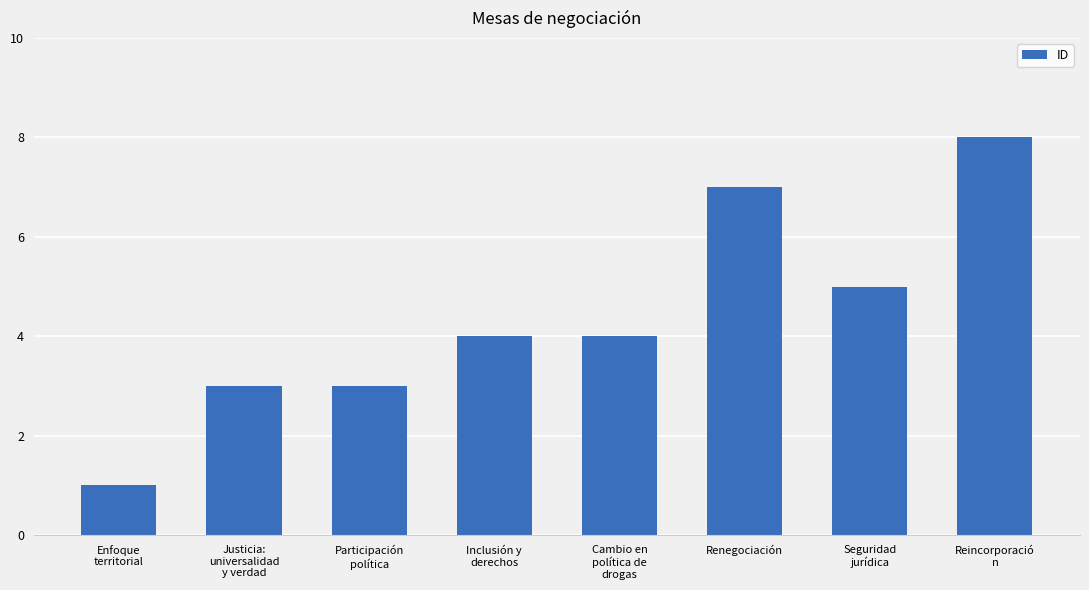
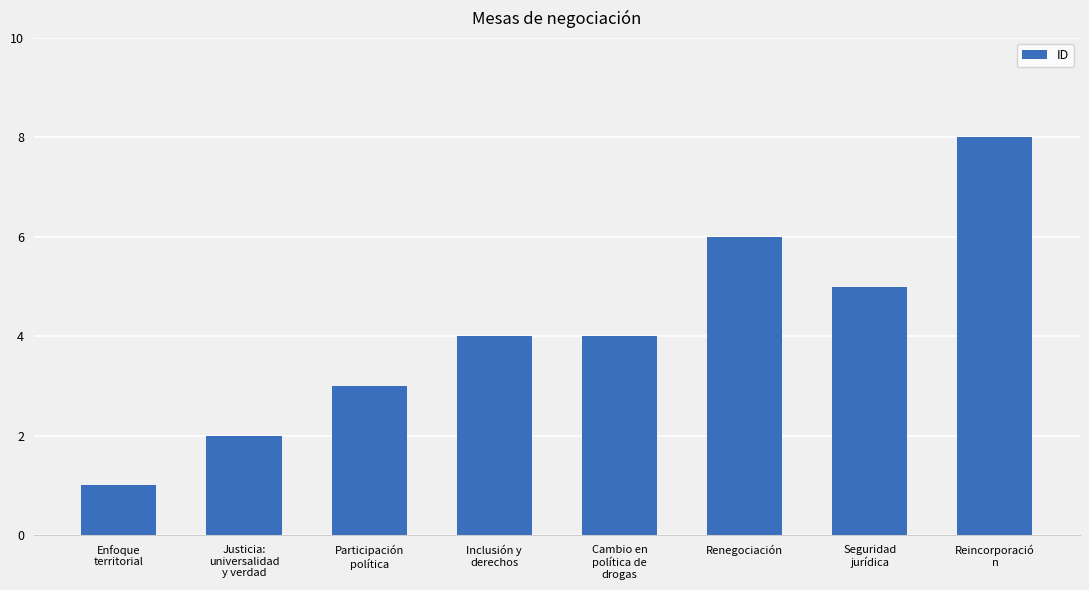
Justicia: universalidad y verdad: 3 -> 2
Renegociación: 7 -> 6
